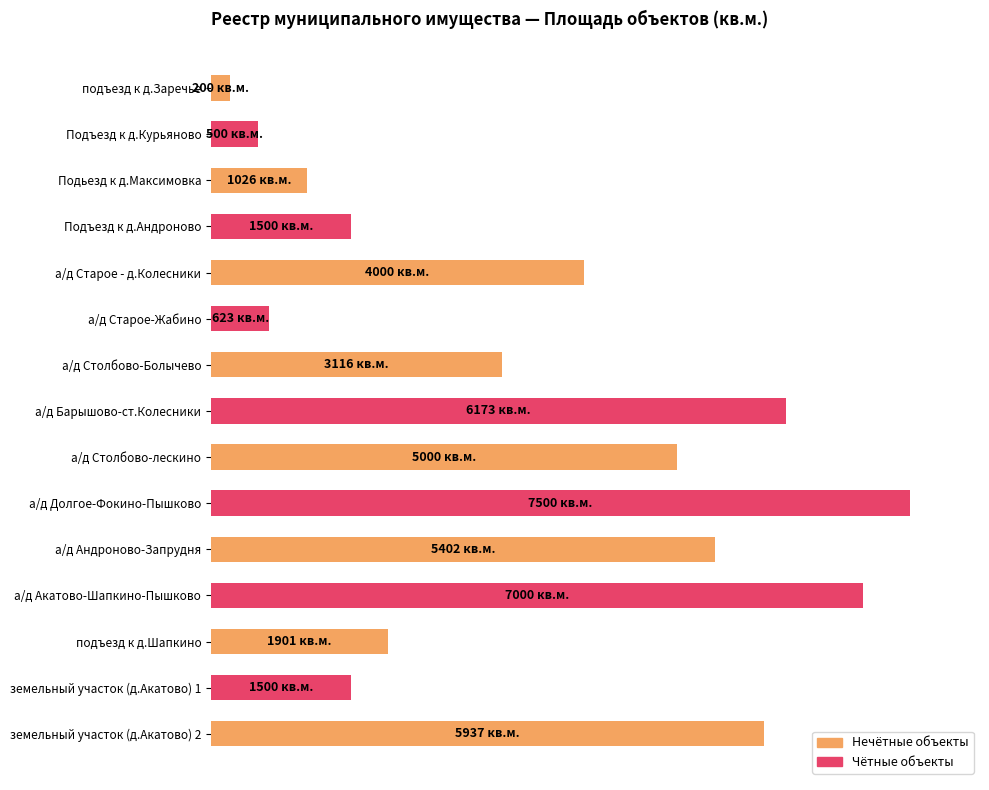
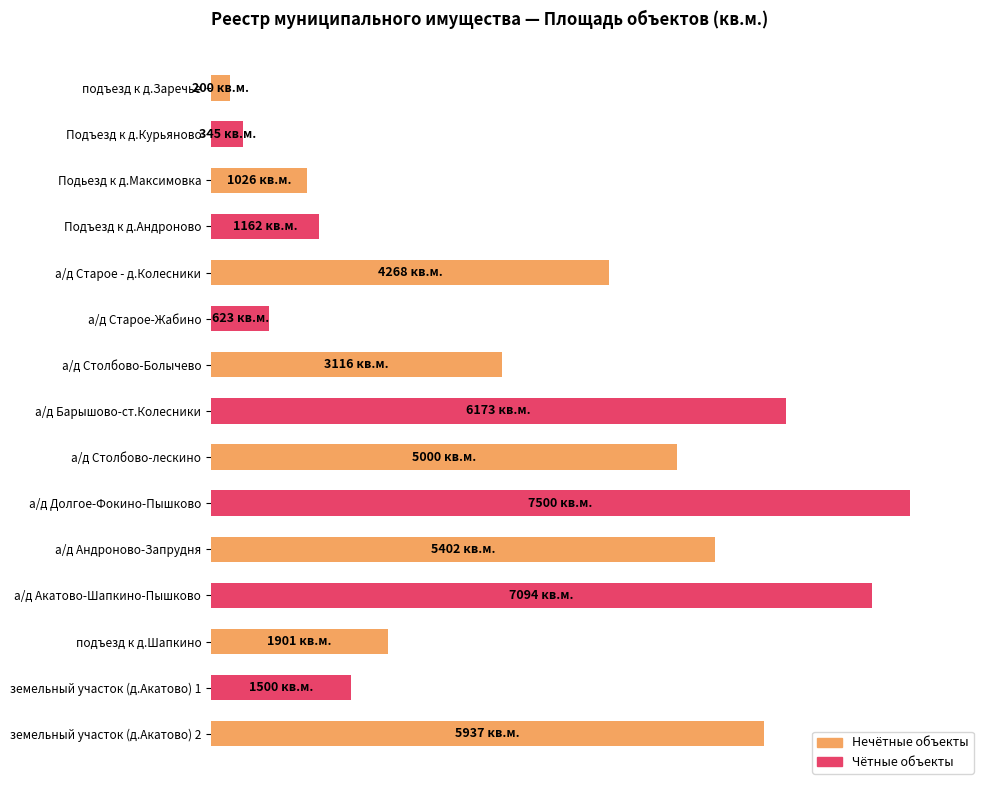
Подъезд к д.Курьяново: 500 -> 345
Подъезд к д.Андроново: 1500 -> 1162
а/д Старое - д.Колесники: 4000 -> 4268
а/д Акатово-Шапкино-Пышково: 7000 -> 7094
